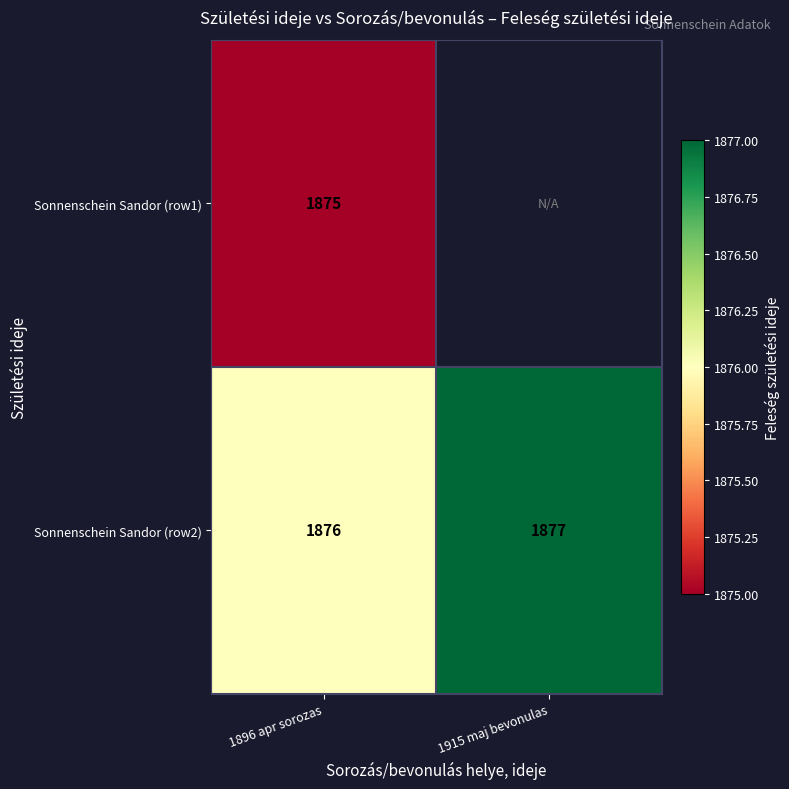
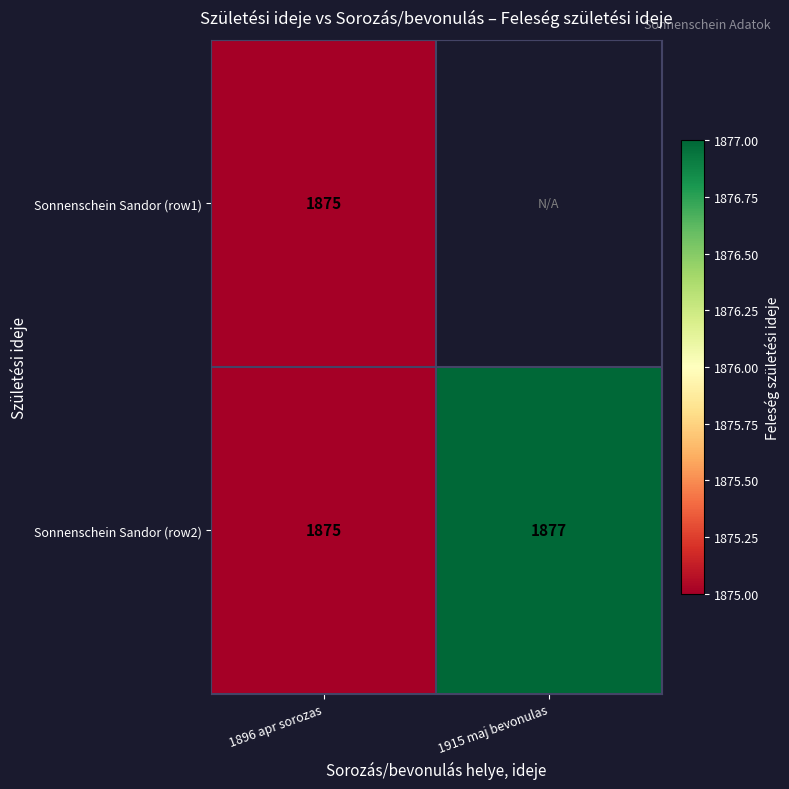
Sonnenschein Sandor (row2), 1896 apr sorozas: 1876 -> 1875
